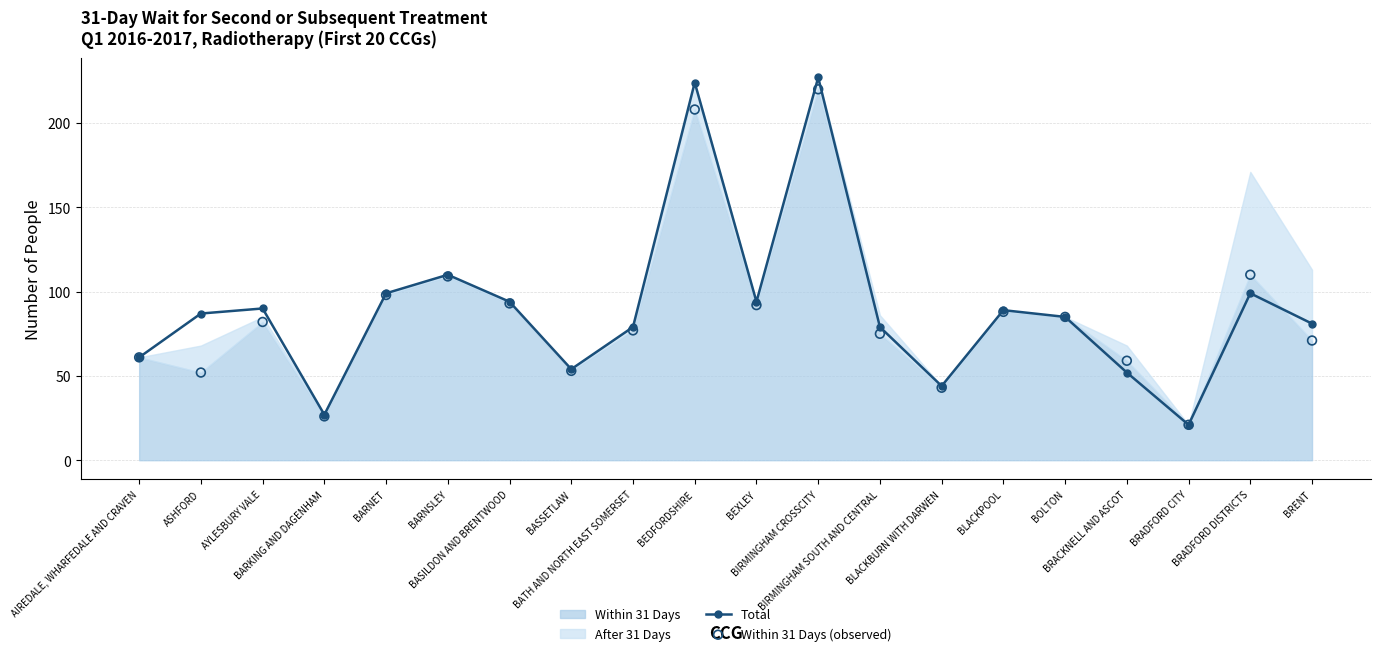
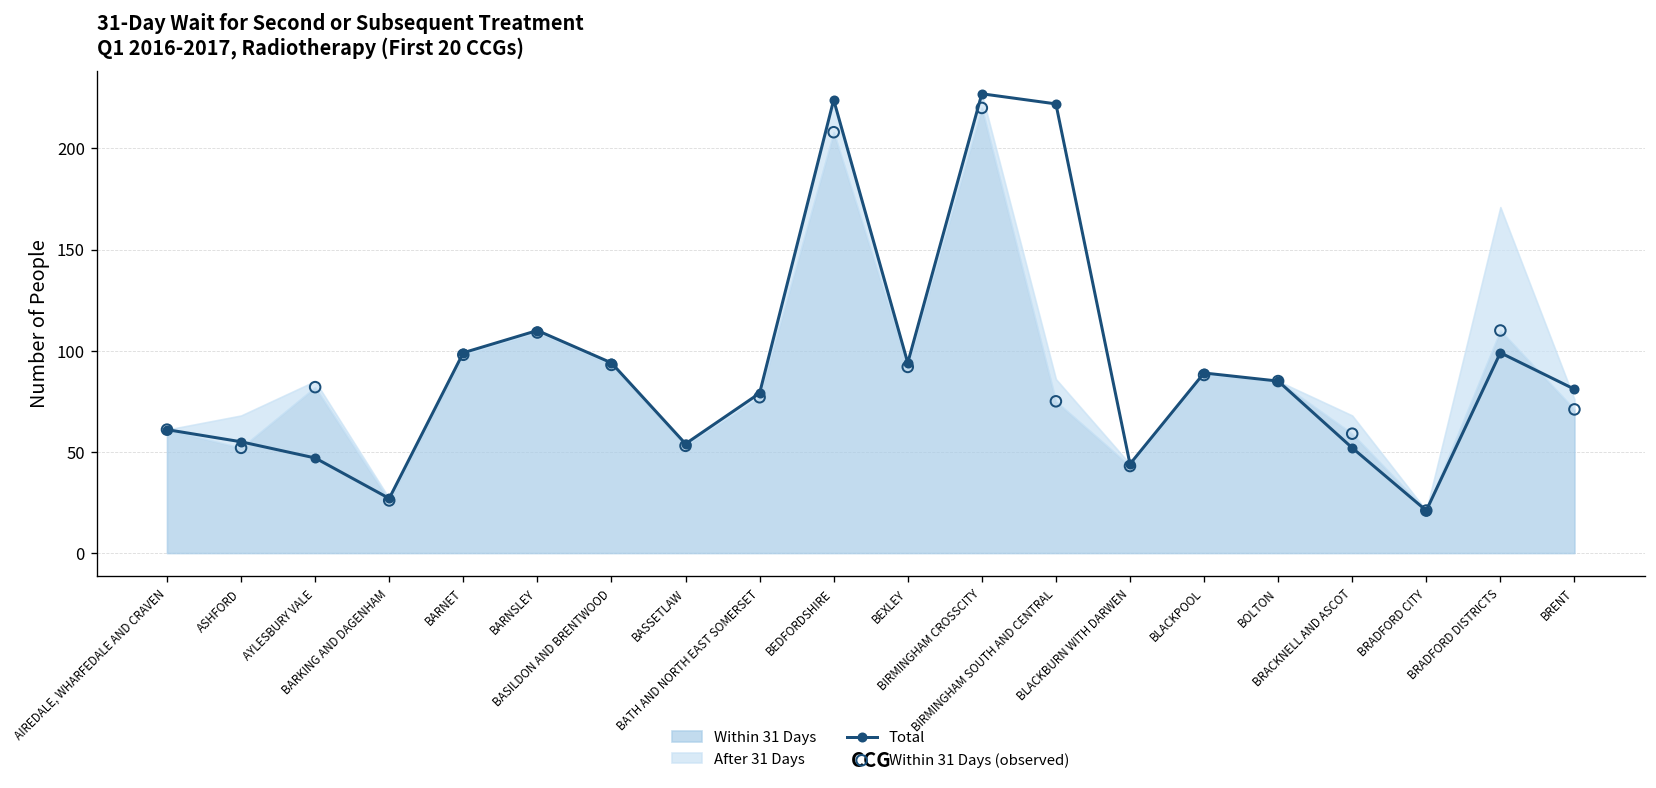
Total, ASHFORD: 87 -> 55
Total, AYLESBURY VALE: 90 -> 47
Total, BIRMINGHAM SOUTH AND CENTRAL: 79 -> 222
After 31 Days, BRENT: 42 -> 5
